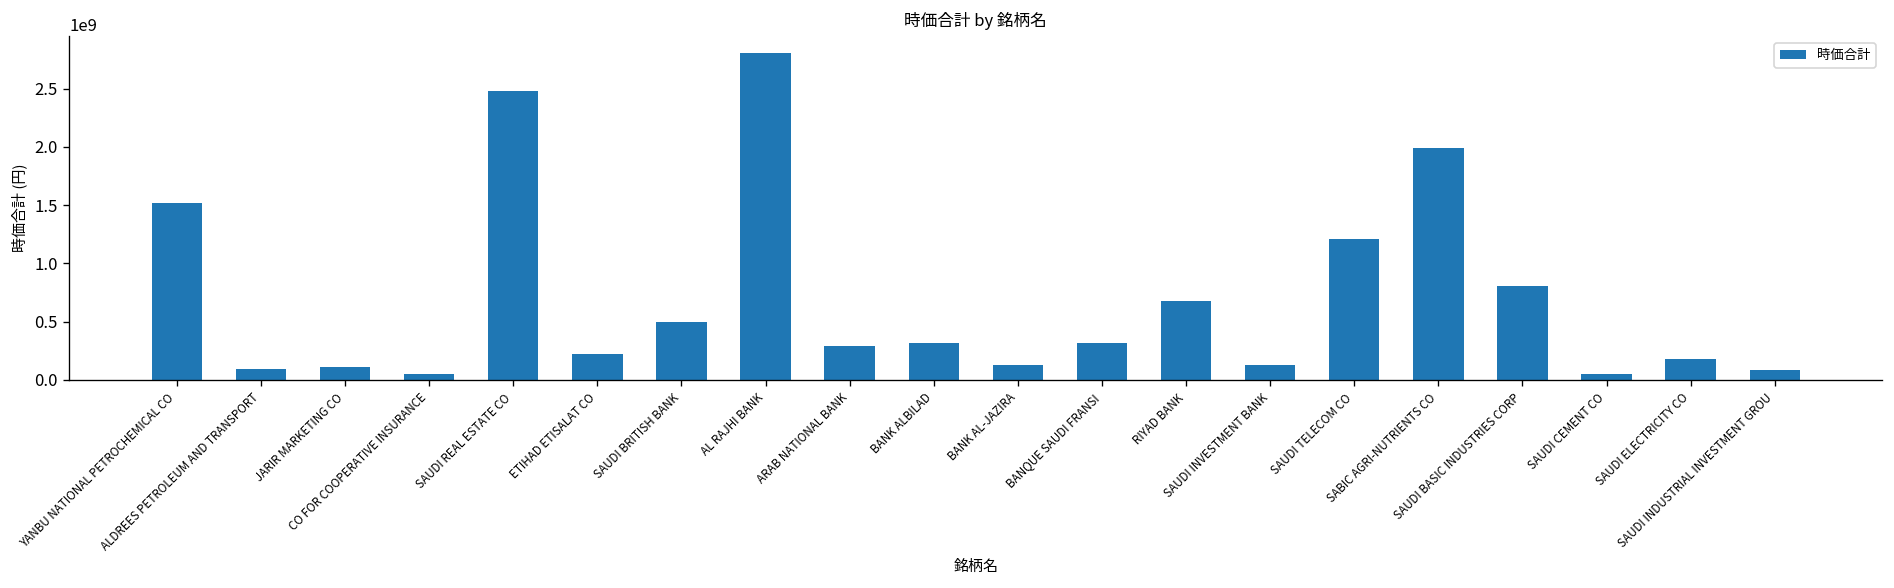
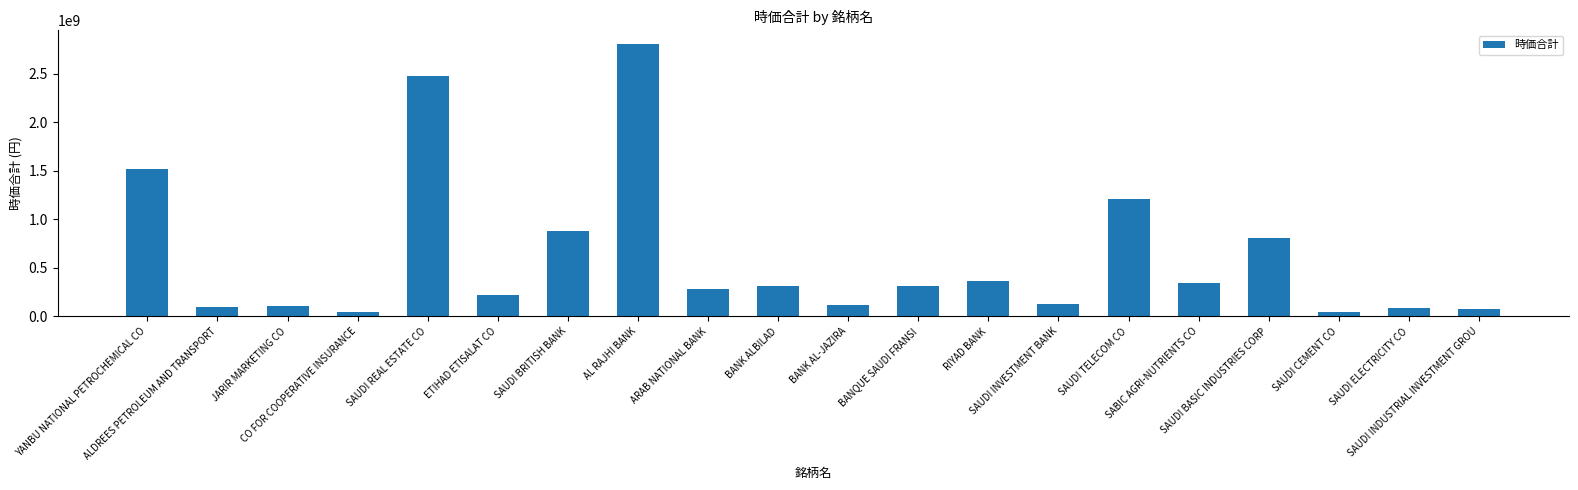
SAUDI BRITISH BANK: 500000000 -> 900000000
RIYAD BANK: 700000000 -> 400000000
SABIC AGRI-NUTRIENTS CO: 2000000000 -> 300000000
SAUDI ELECTRICITY CO: 200000000 -> 100000000
